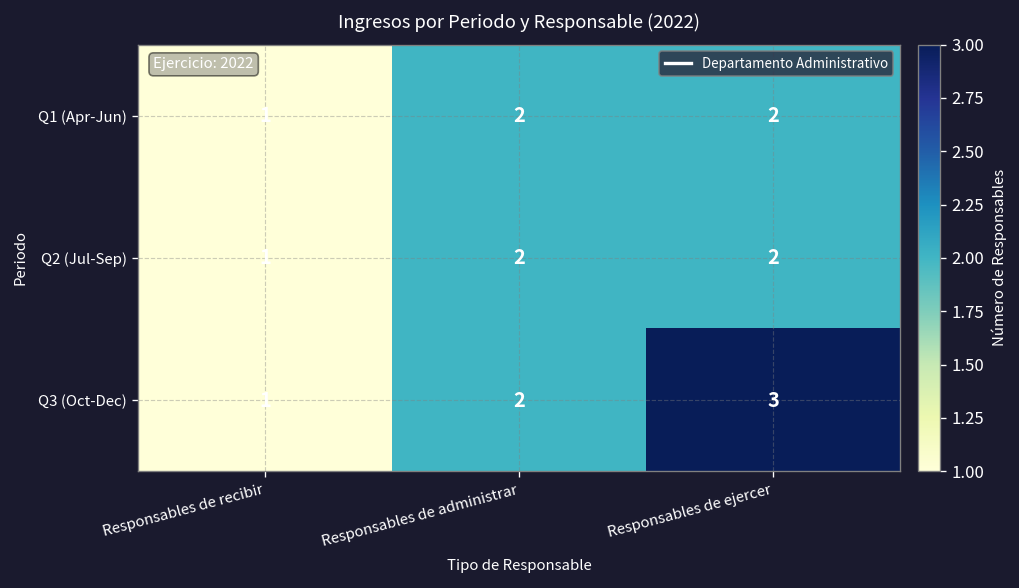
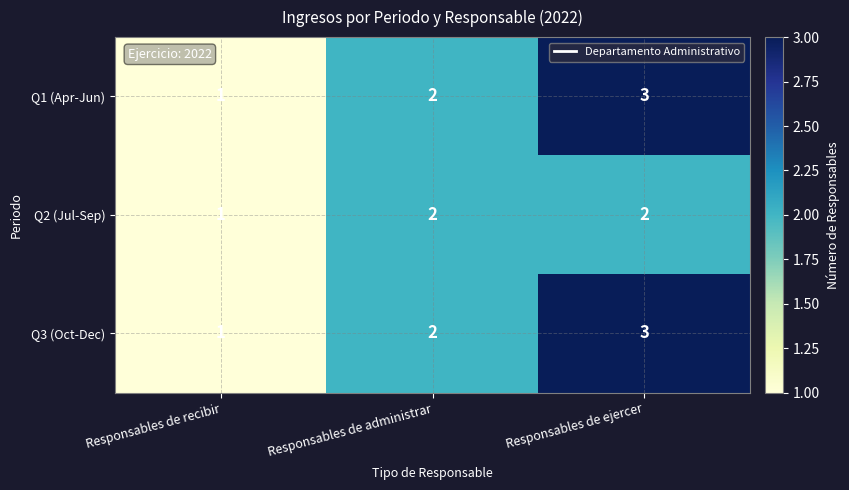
Q1 (Apr-Jun), Responsables de ejercer: 2 -> 3
